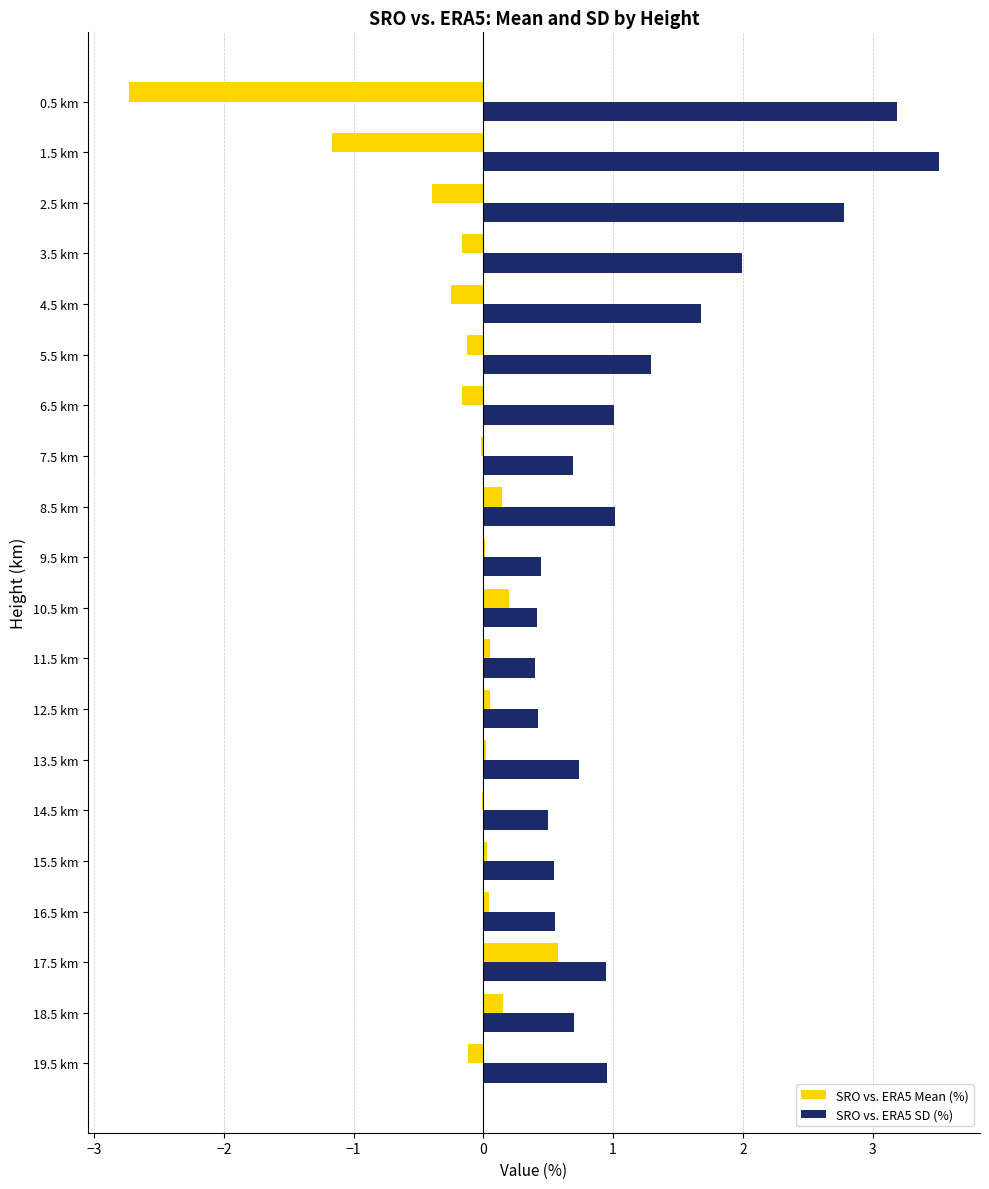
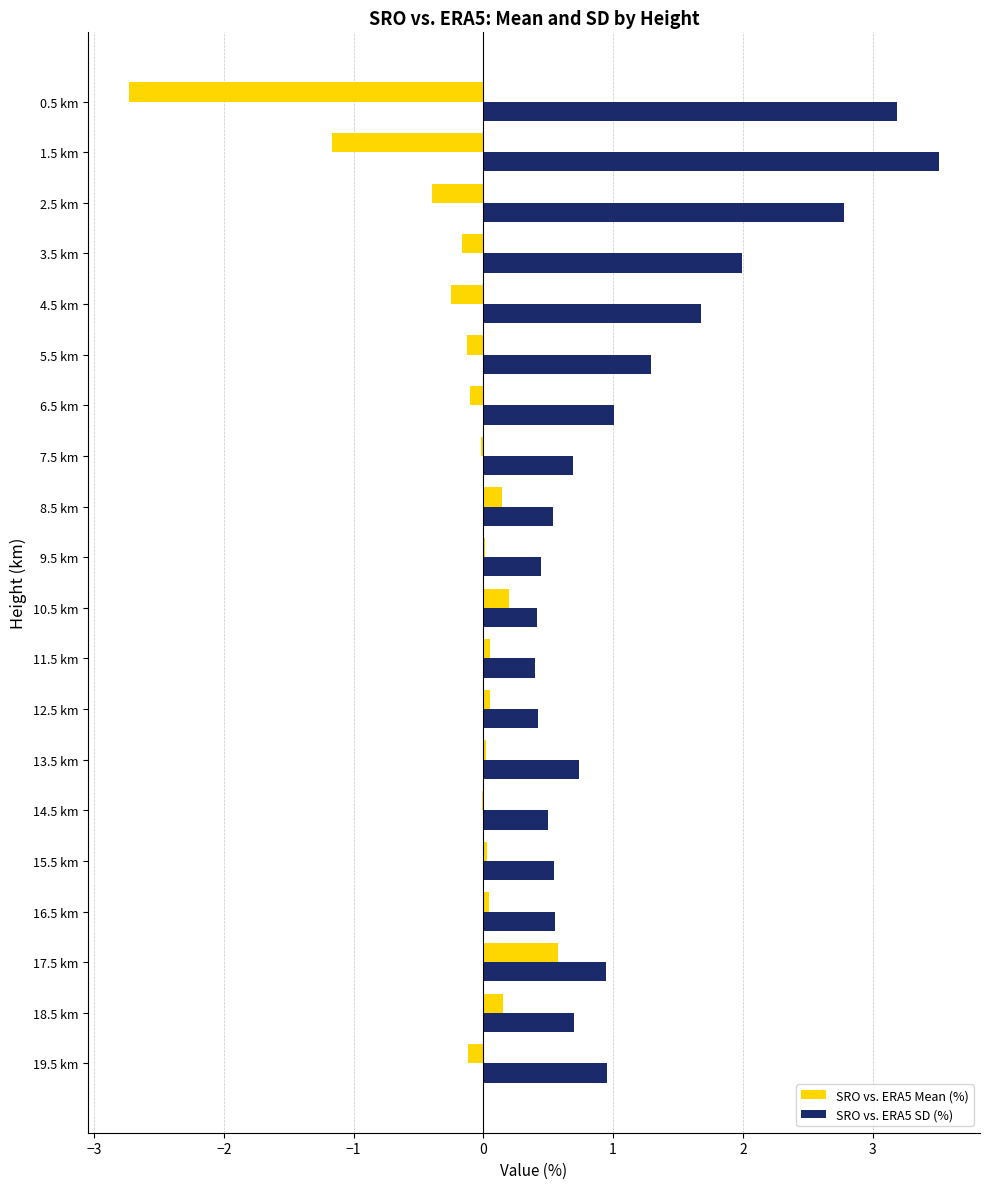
SRO vs. ERA5 Mean (%), 6.5 km: -0.16 -> -0.10
SRO vs. ERA5 SD (%), 8.5 km: 1.01 -> 0.54
